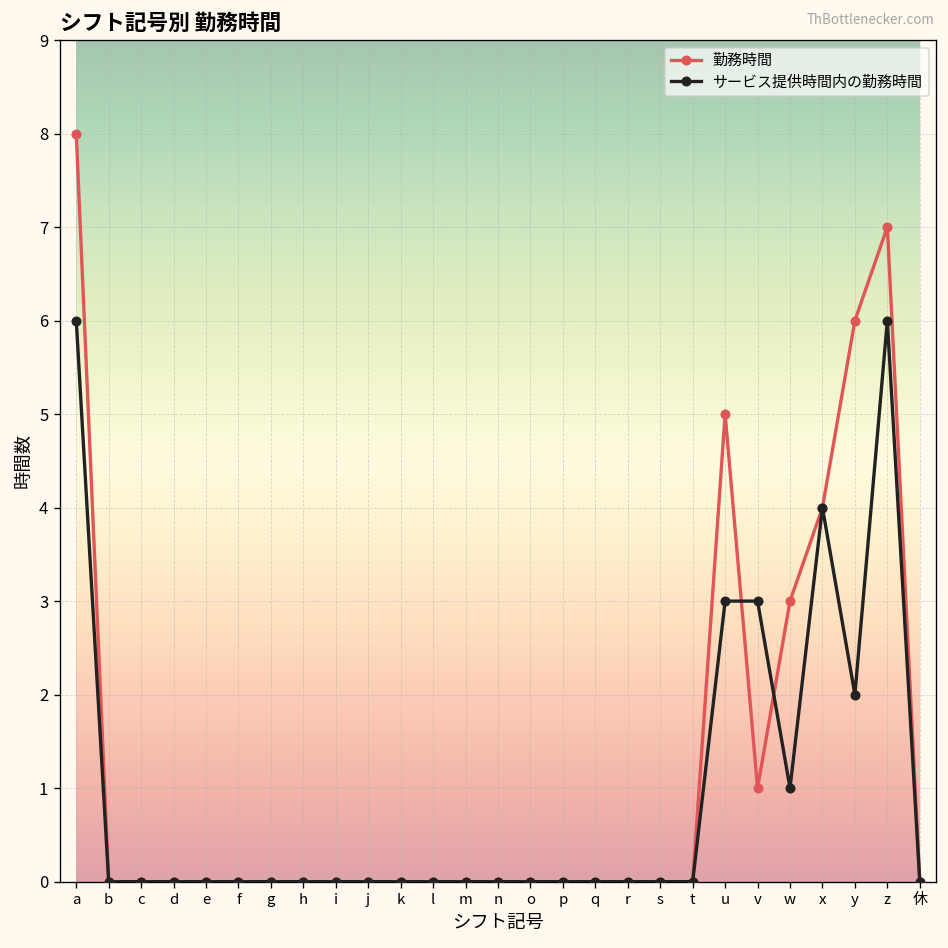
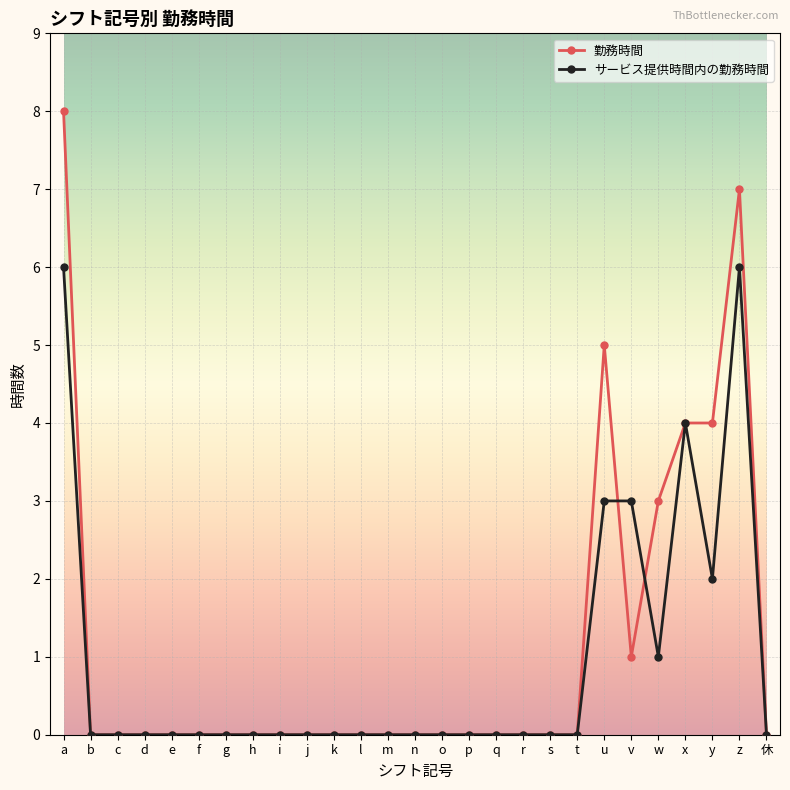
勤務時間, y: 6 -> 4
